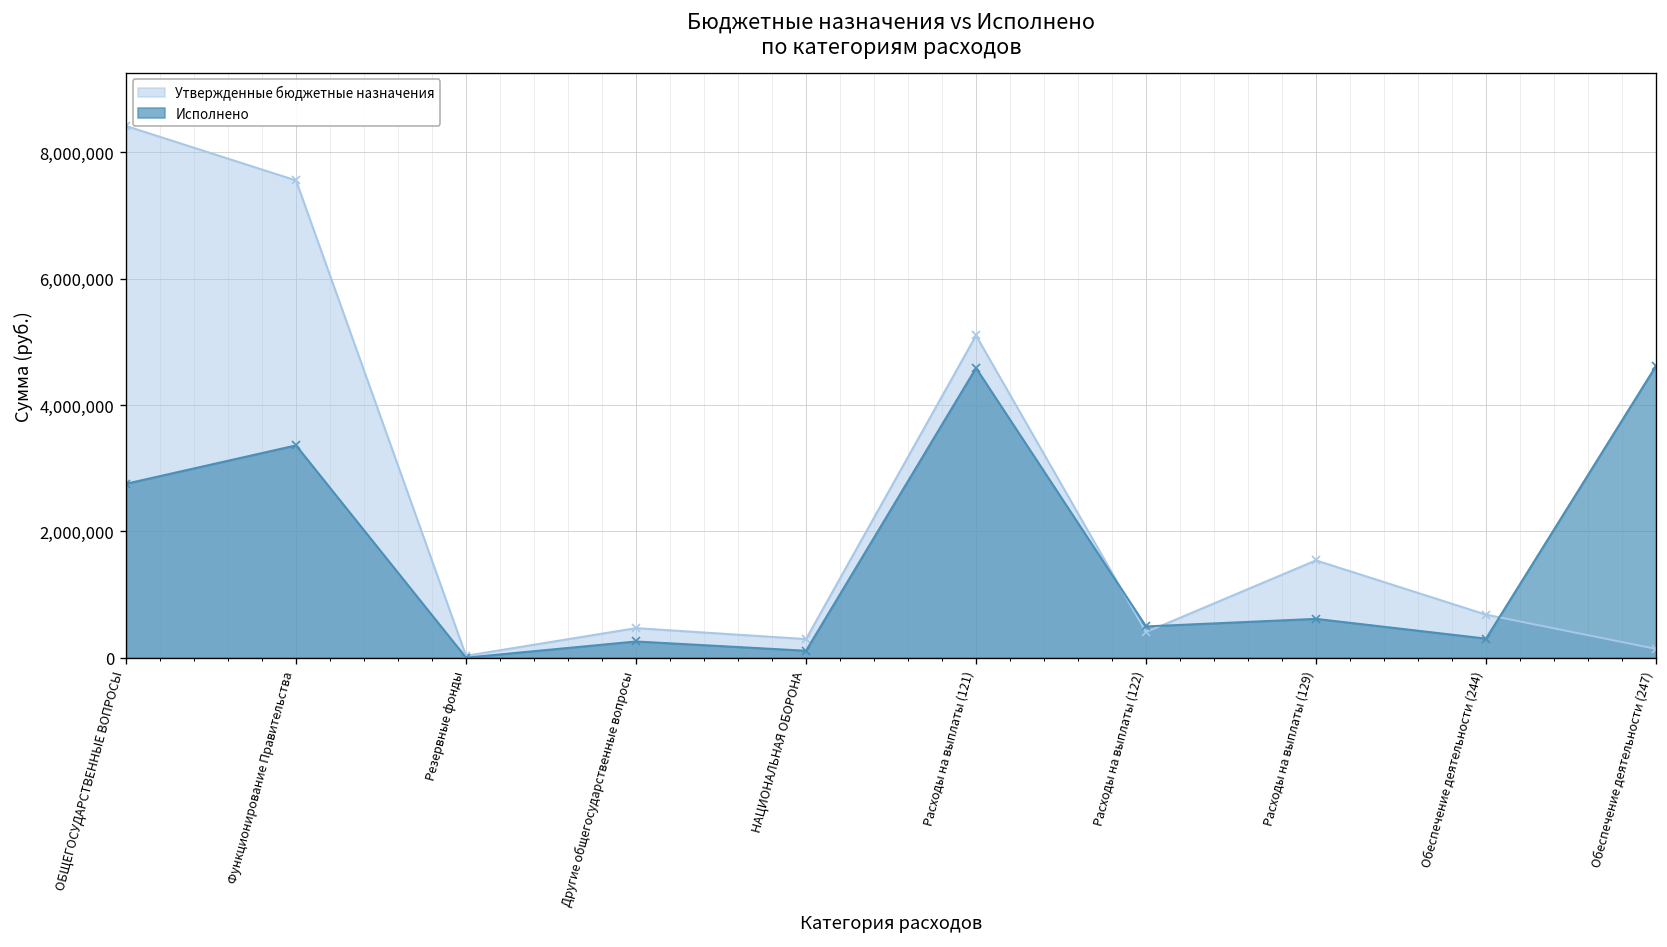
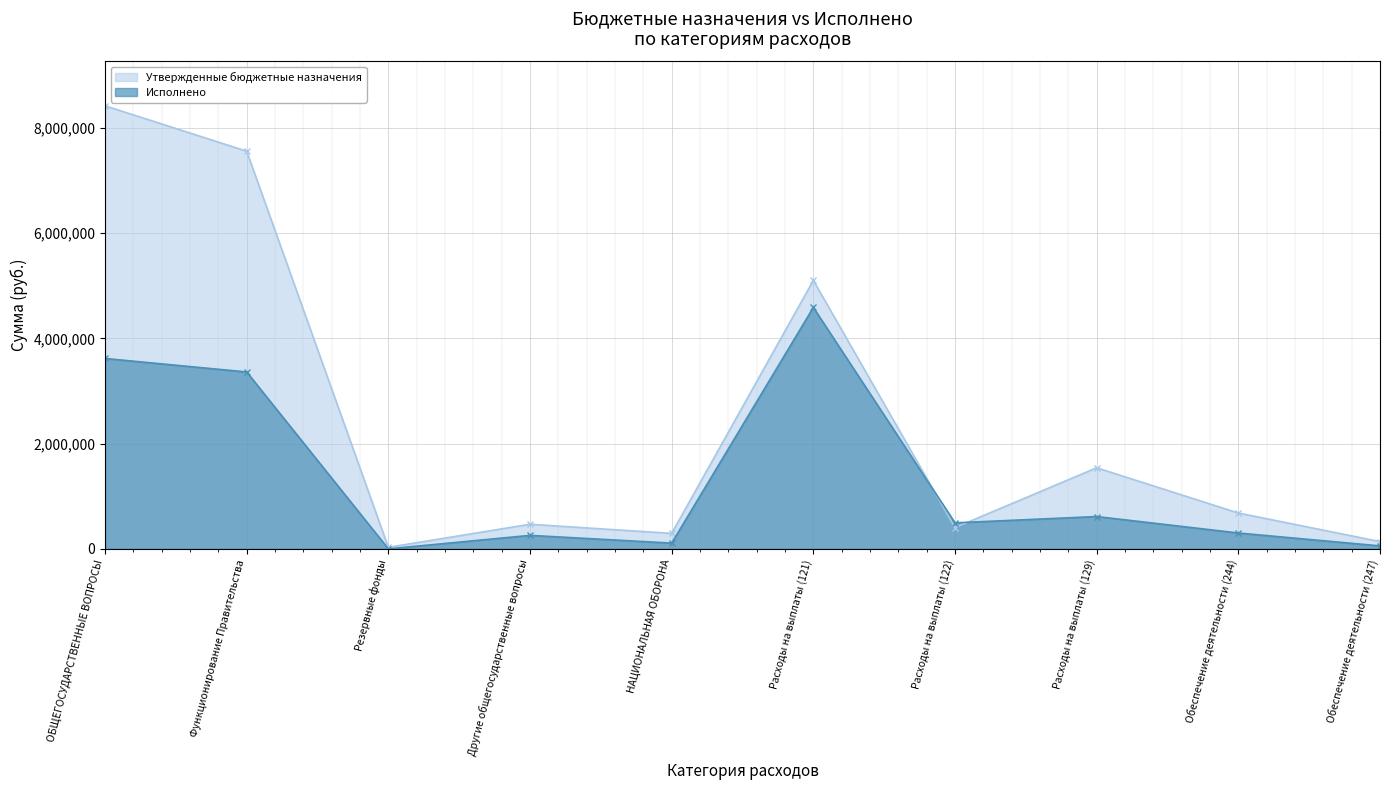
Исполнено, ОБЩЕГОСУДАРСТВЕННЫЕ ВОПРОСЫ: 2,800,000 -> 3,600,000
Исполнено, Обеспечение деятельности (247): 4,600,000 -> 100,000
